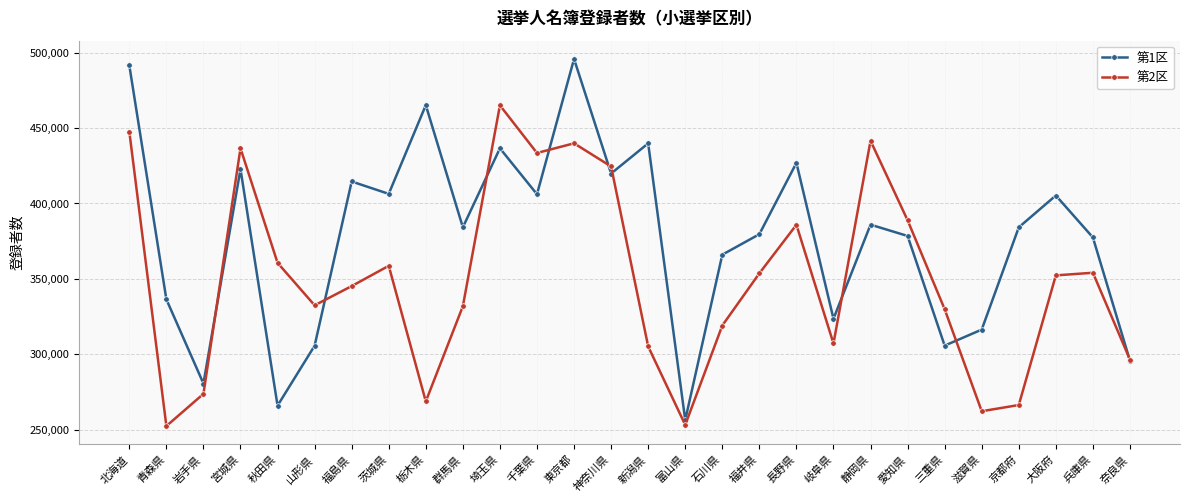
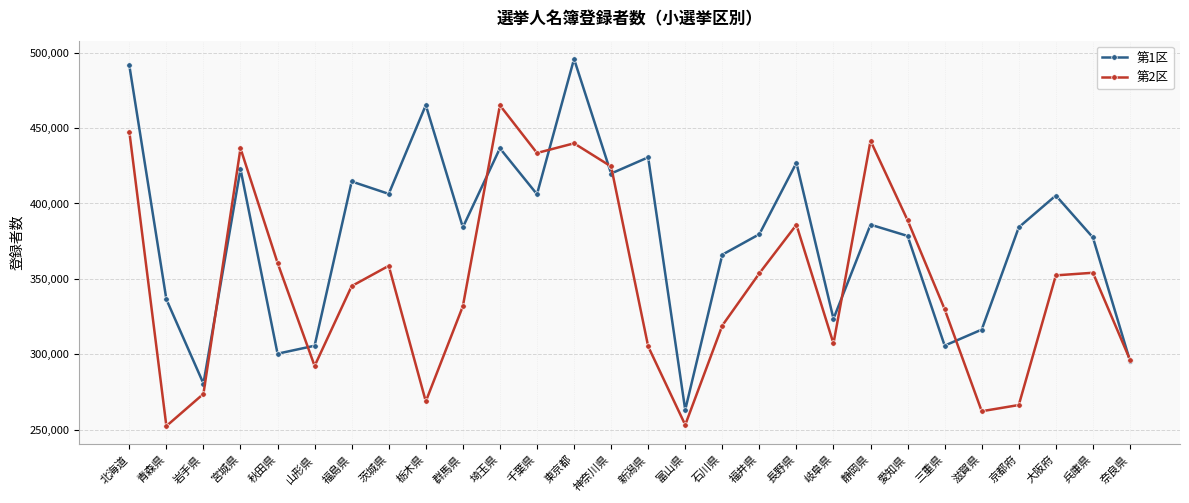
第1区, 秋田県: 266,000 -> 300,000
第2区, 山形県: 333,000 -> 292,000
第1区, 新潟県: 440,000 -> 431,000
第1区, 富山県: 256,000 -> 263,000
